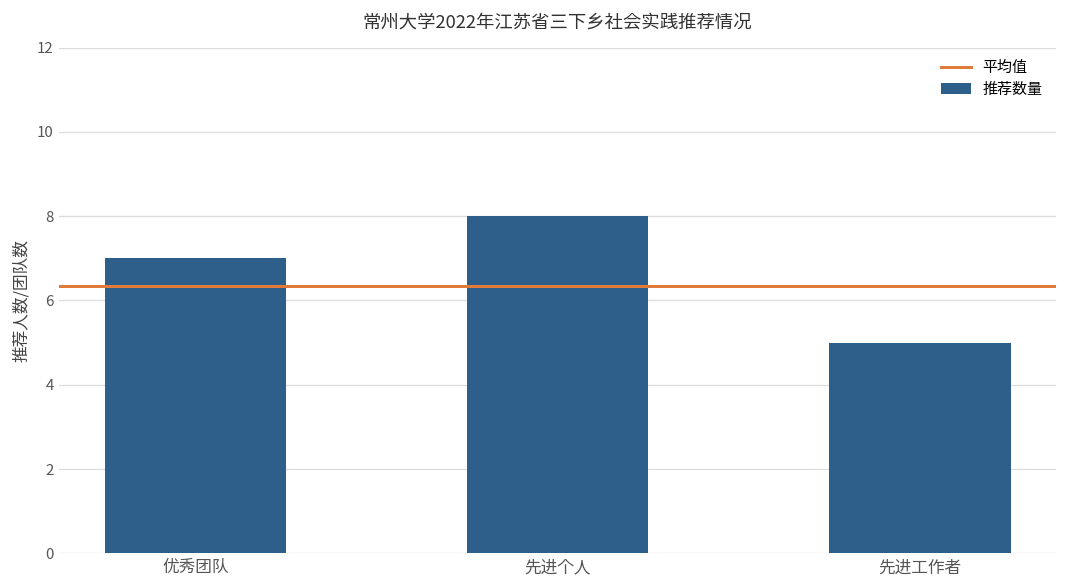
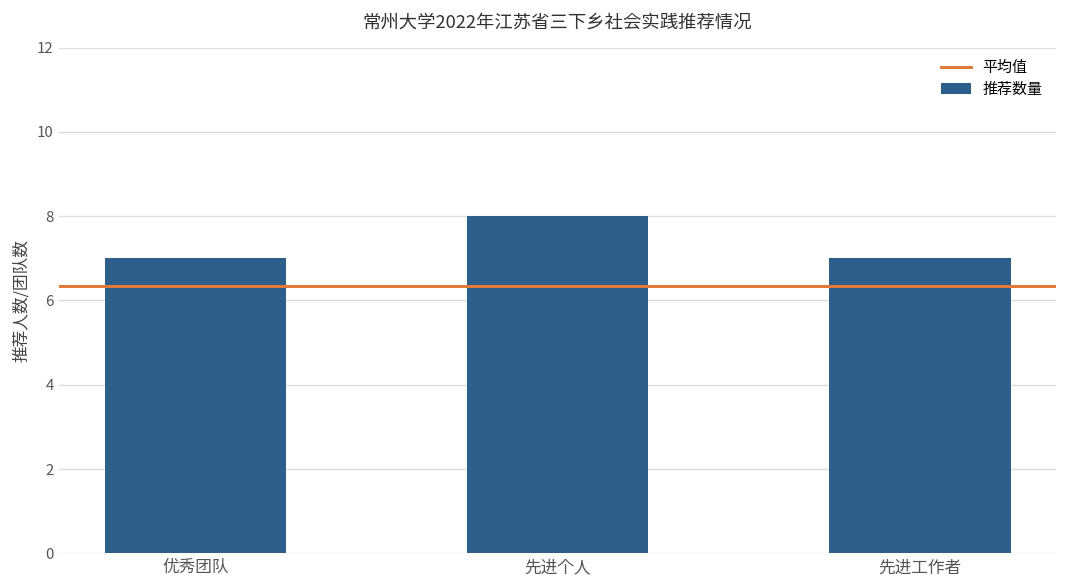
先进工作者: 5 -> 7
